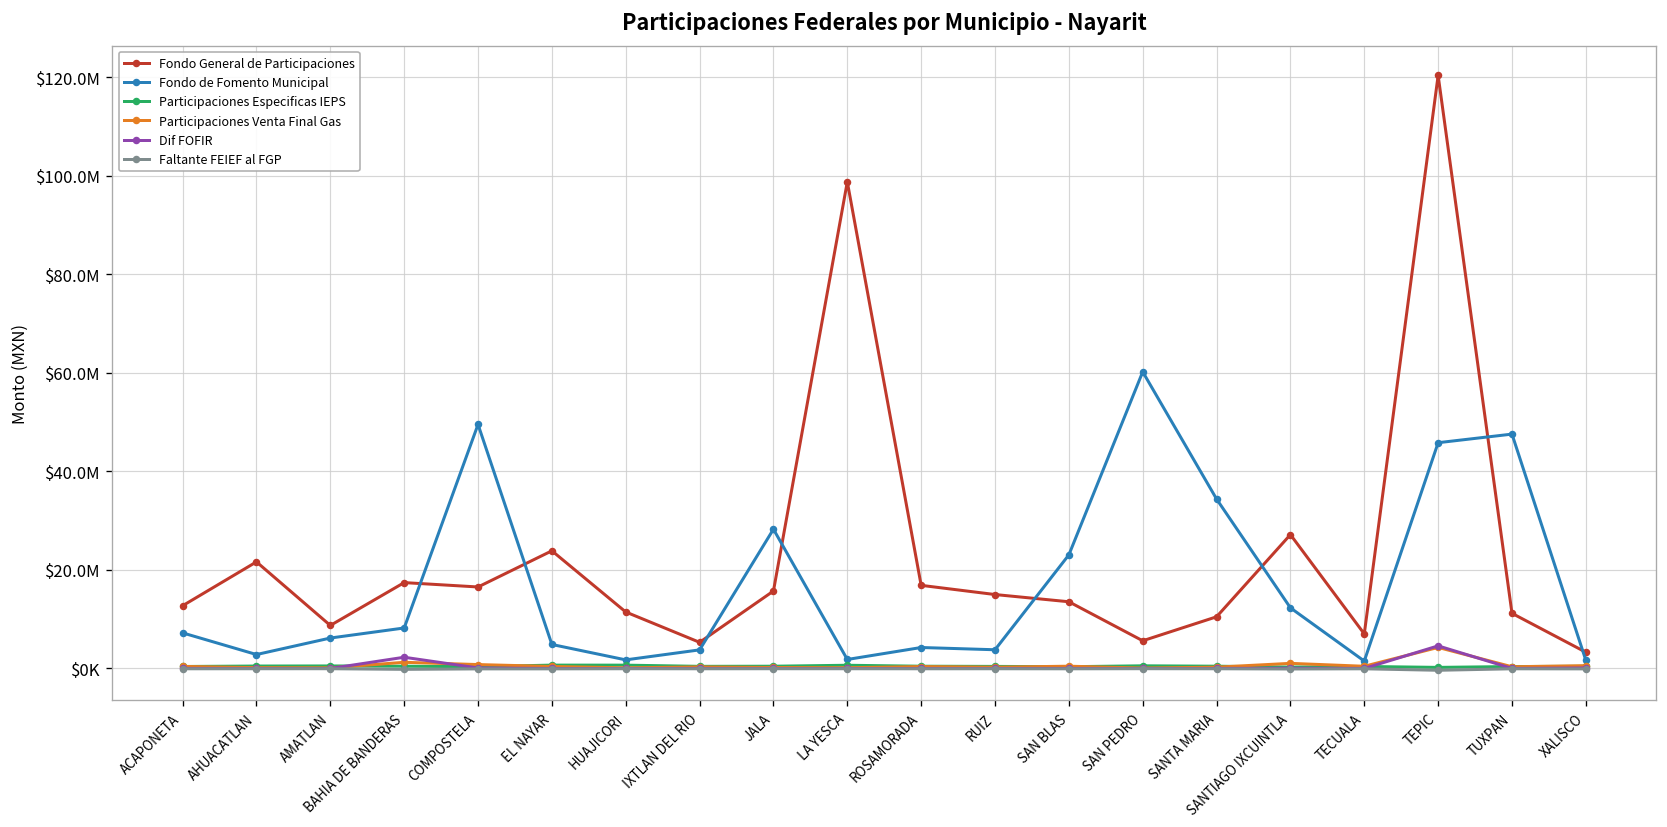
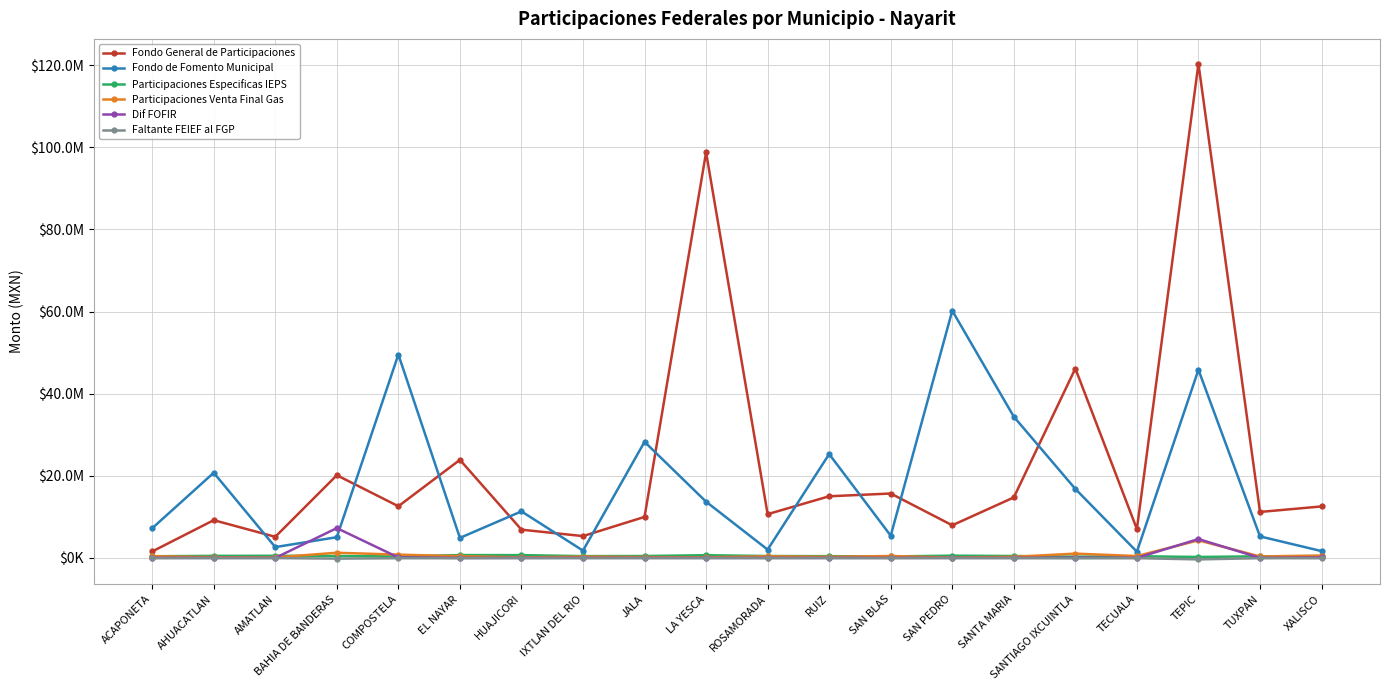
Fondo General de Participaciones, ACAPONETA: $13000000 -> $2000000
Fondo General de Participaciones, AHUACATLAN: $22000000 -> $9000000
Fondo de Fomento Municipal, AHUACATLAN: $3000000 -> $21000000
Fondo General de Participaciones, AMATLAN: $9000000 -> $5000000
Fondo de Fomento Municipal, AMATLAN: $6000000 -> $3000000
Fondo General de Participaciones, BAHIA DE BANDERAS: $17000000 -> $20000000
Fondo de Fomento Municipal, BAHIA DE BANDERAS: $8000000 -> $5000000
Dif FOFIR, BAHIA DE BANDERAS: $2000000 -> $7000000
Fondo General de Participaciones, COMPOSTELA: $17000000 -> $13000000
Fondo General de Participaciones, HUAJICORI: $11000000 -> $7000000
Fondo de Fomento Municipal, HUAJICORI: $2000000 -> $11000000
Fondo de Fomento Municipal, IXTLAN DEL RIO: $4000000 -> $2000000
Fondo General de Participaciones, JALA: $16000000 -> $10000000
Fondo de Fomento Municipal, LA YESCA: $2000000 -> $14000000
Fondo General de Participaciones, ROSAMORADA: $17000000 -> $11000000
Fondo de Fomento Municipal, ROSAMORADA: $4000000 -> $2000000
Fondo de Fomento Municipal, RUIZ: $4000000 -> $25000000
Fondo General de Participaciones, SAN BLAS: $14000000 -> $16000000
Fondo de Fomento Municipal, SAN BLAS: $23000000 -> $5000000
Fondo General de Participaciones, SAN PEDRO: $6000000 -> $8000000
Fondo General de Participaciones, SANTA MARIA: $10000000 -> $15000000
Fondo General de Participaciones, SANTIAGO IXCUINTLA: $27000000 -> $46000000
Fondo de Fomento Municipal, SANTIAGO IXCUINTLA: $12000000 -> $17000000
Fondo de Fomento Municipal, TUXPAN: $48000000 -> $5000000
Fondo General de Participaciones, XALISCO: $3000000 -> $13000000
